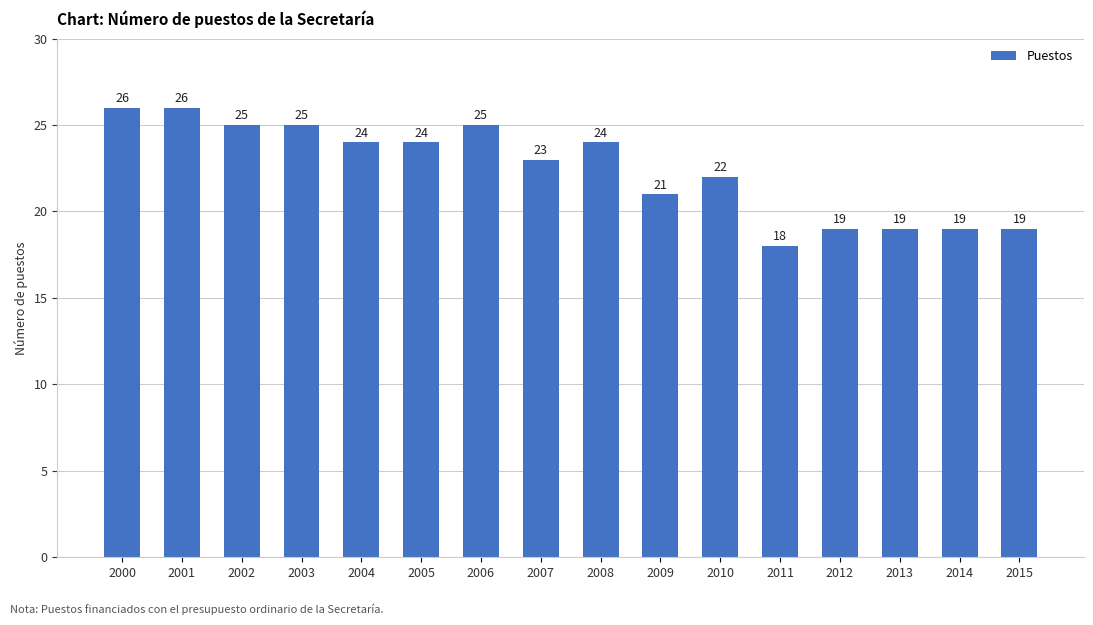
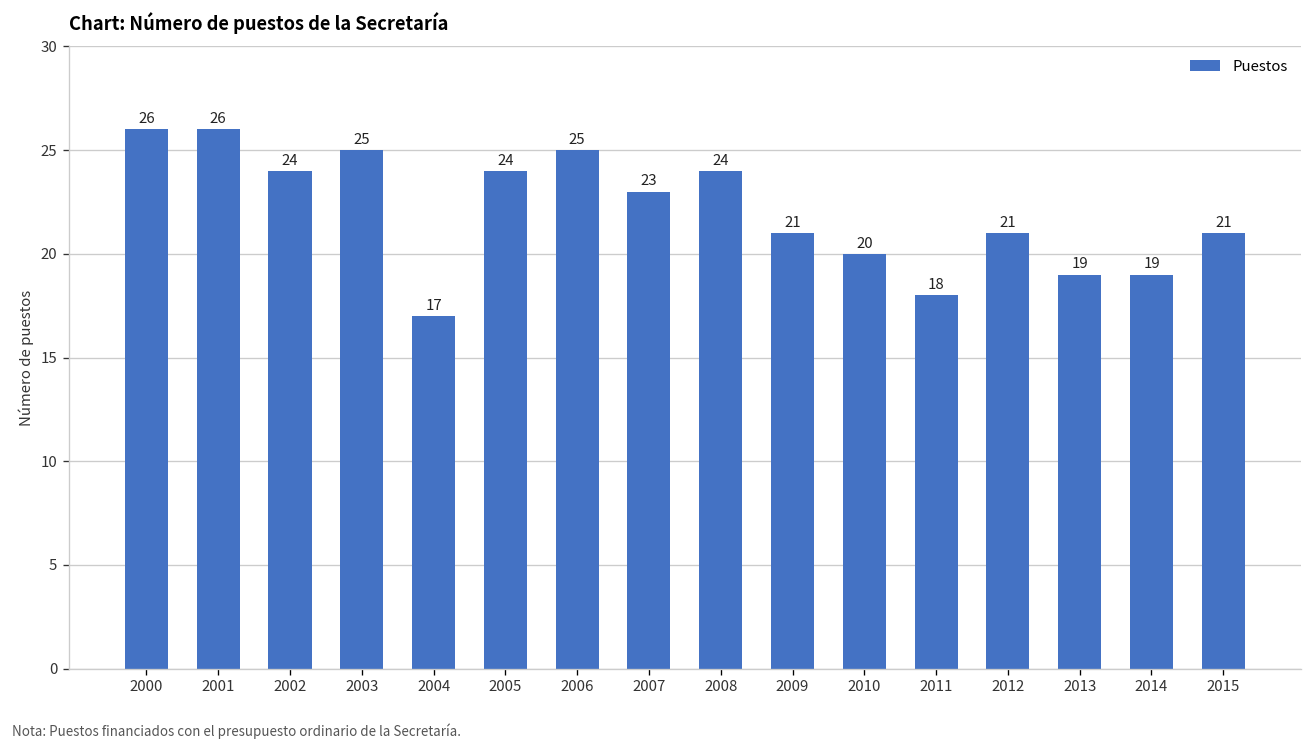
2002: 25 -> 24
2004: 24 -> 17
2010: 22 -> 20
2012: 19 -> 21
2015: 19 -> 21
